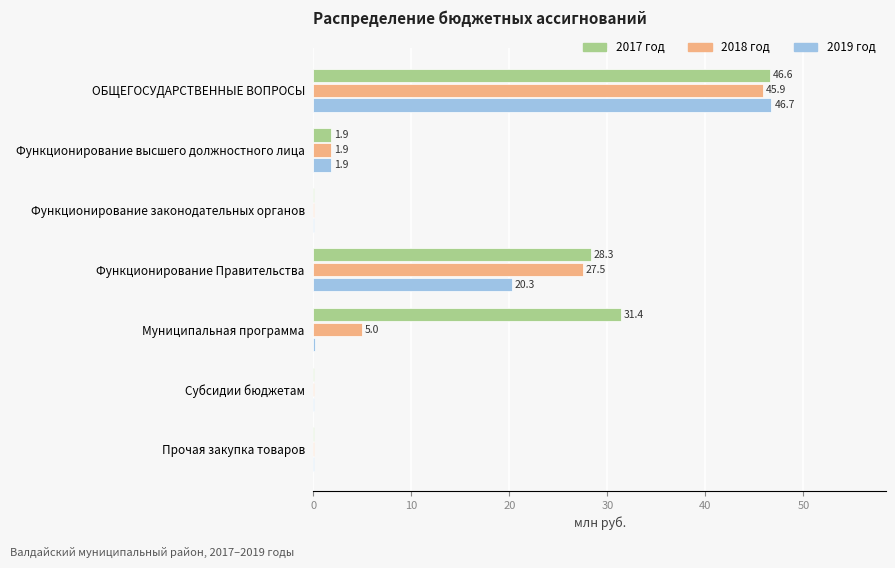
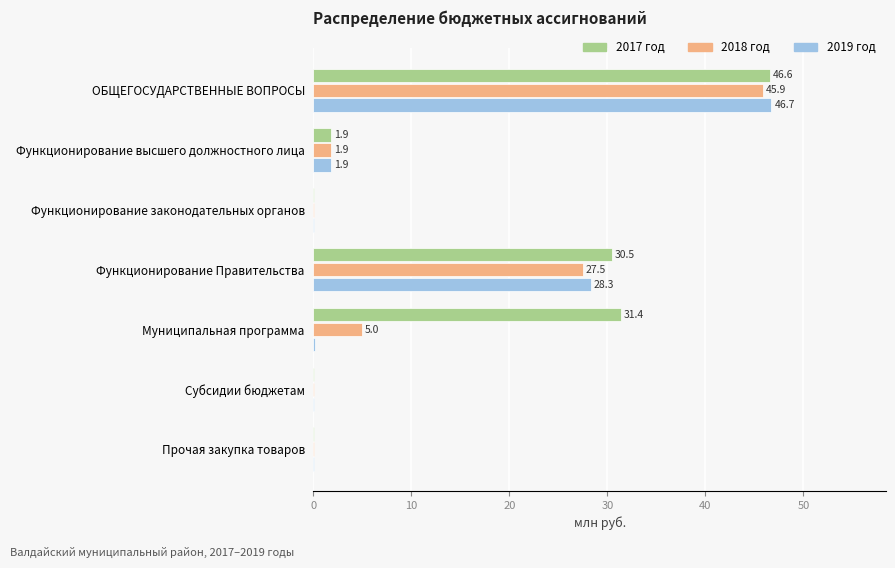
2017 год, Функционирование Правительства: 28.3 -> 30.5
2019 год, Функционирование Правительства: 20.3 -> 28.3
